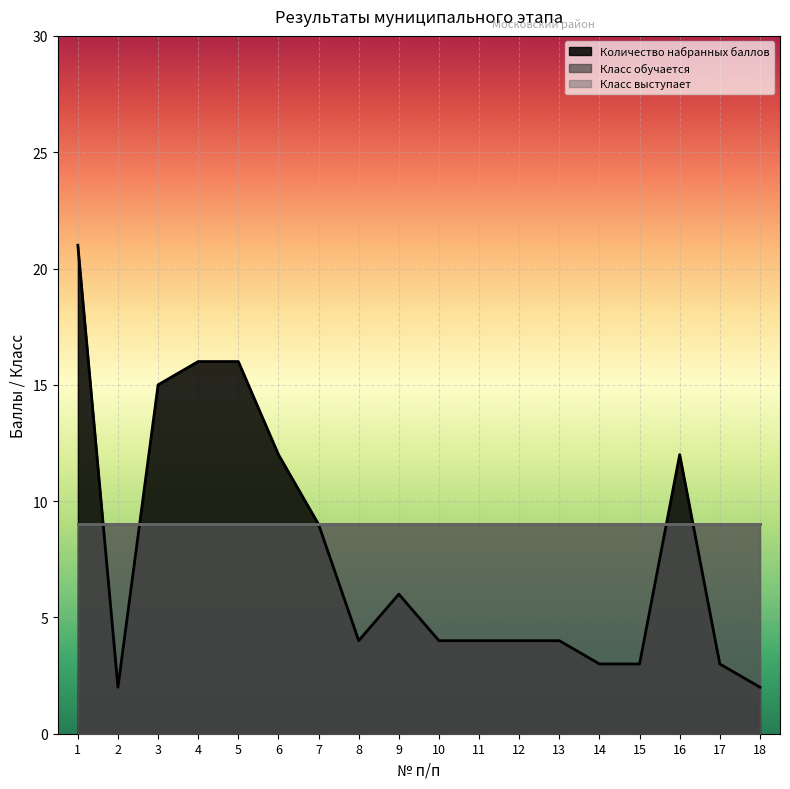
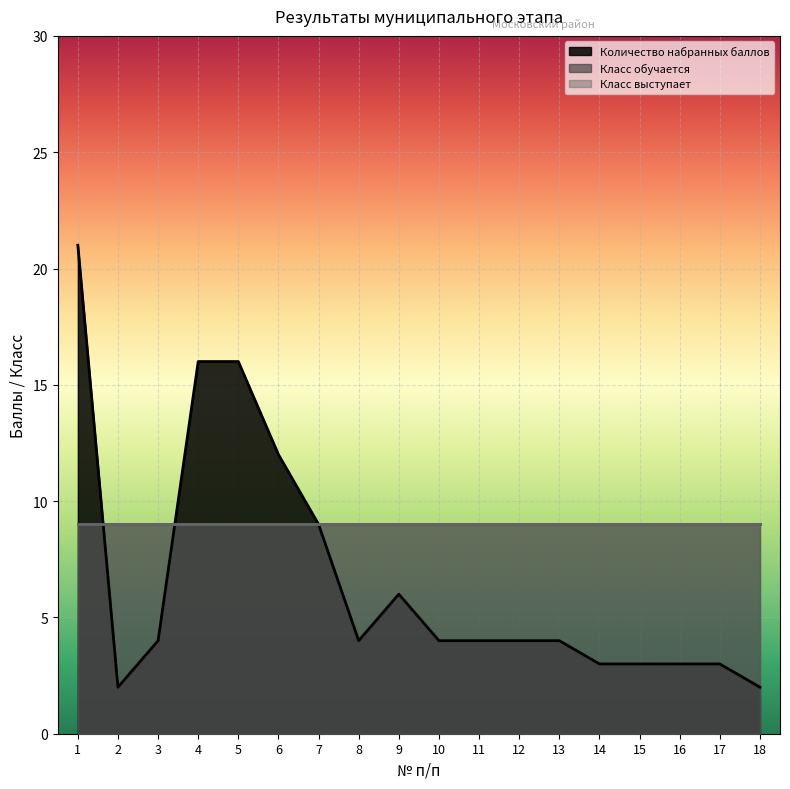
Количество набранных баллов, 3: 15 -> 4
Количество набранных баллов, 16: 12 -> 3
